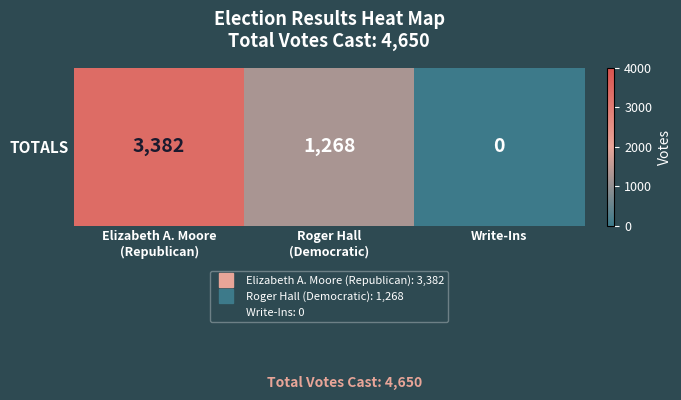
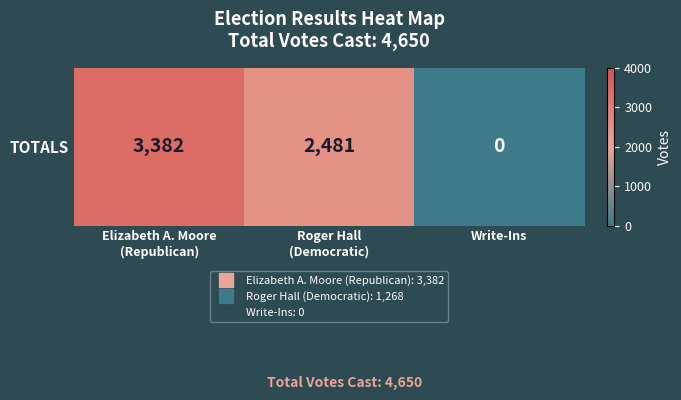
TOTALS, Roger Hall (Democratic): 1,268 -> 2,481
